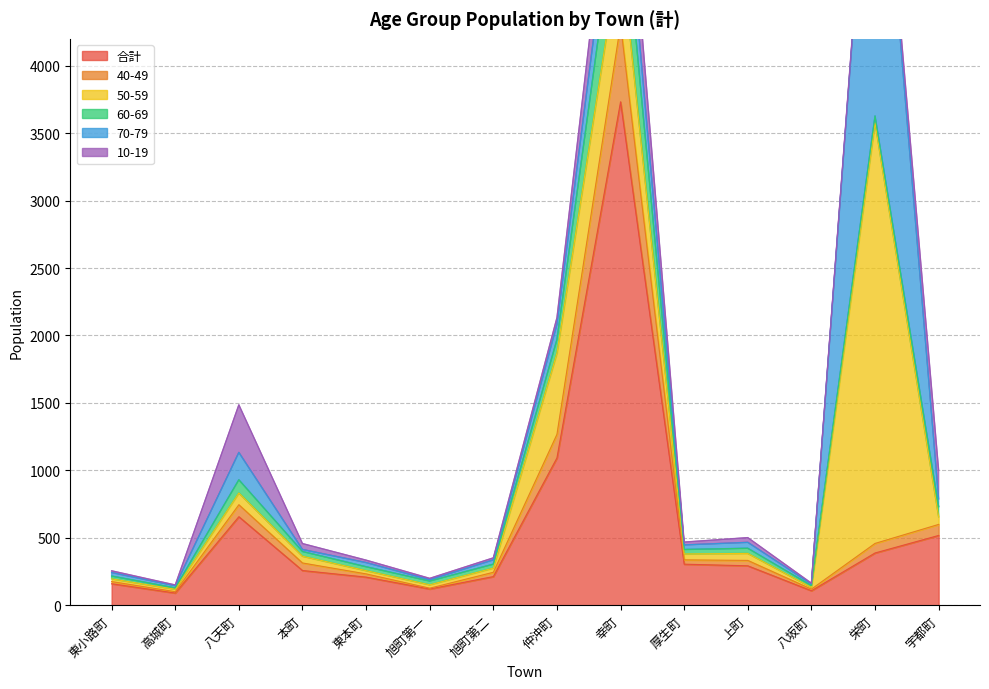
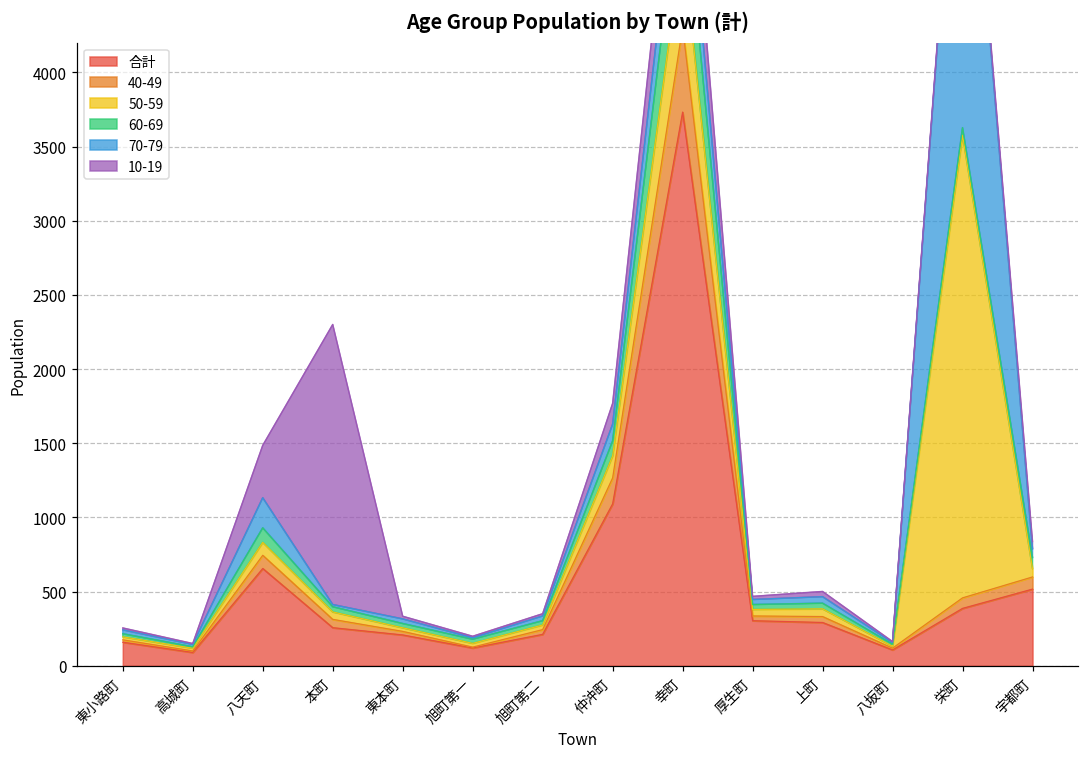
10-19, 本町: 40 -> 1890
50-59, 仲沖町: 600 -> 150
10-19, 仲沖町: 50 -> 140
10-19, 宇都町: 210 -> 50
